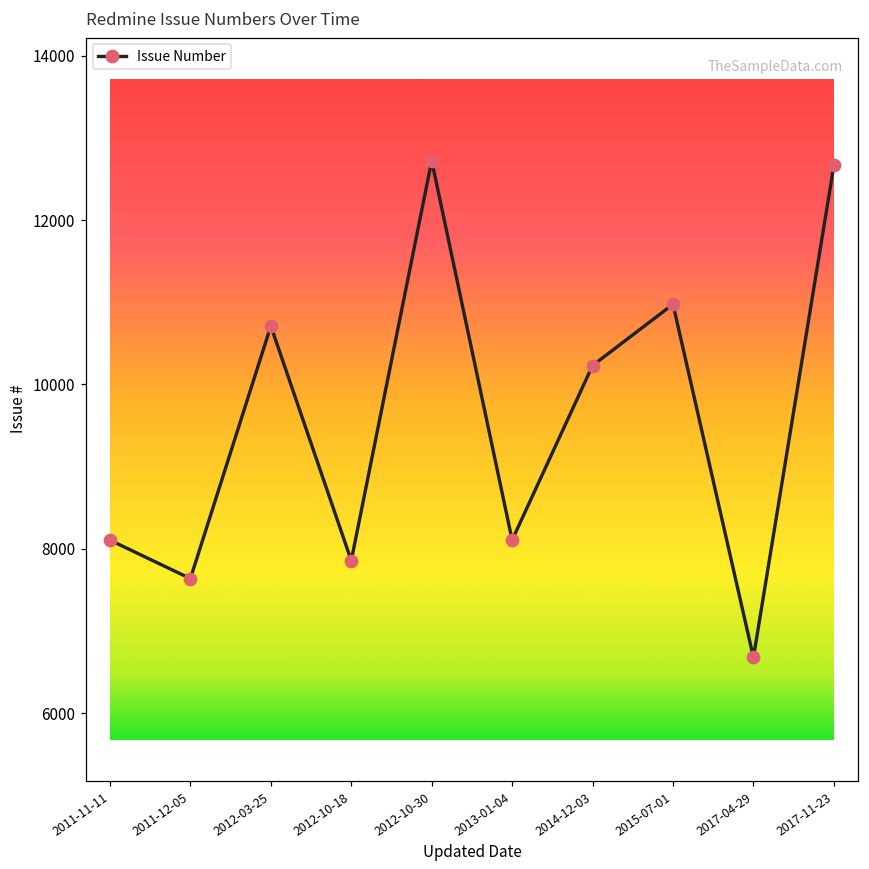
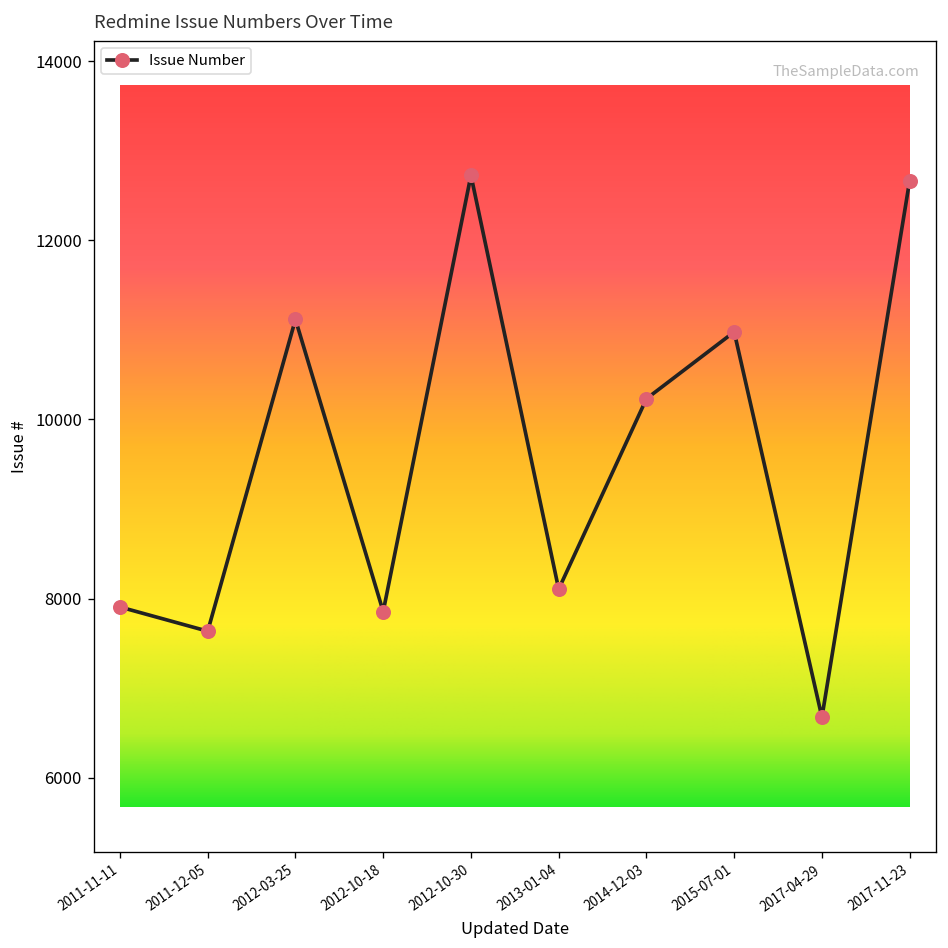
2011-11-11: 8100 -> 7900
2012-03-25: 10700 -> 11100
